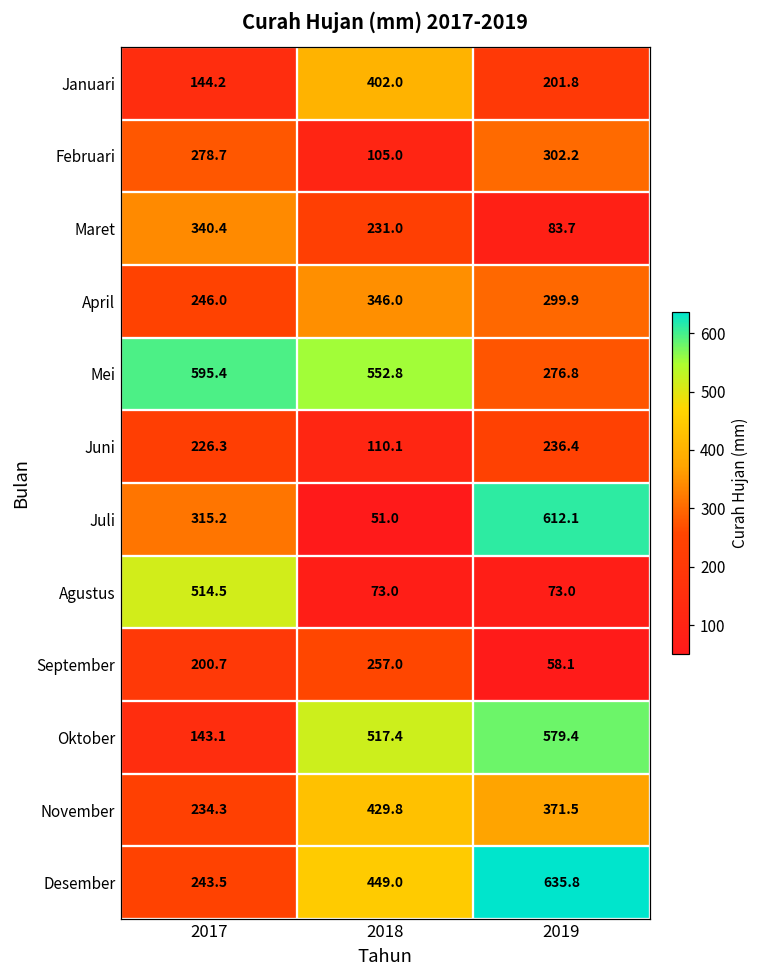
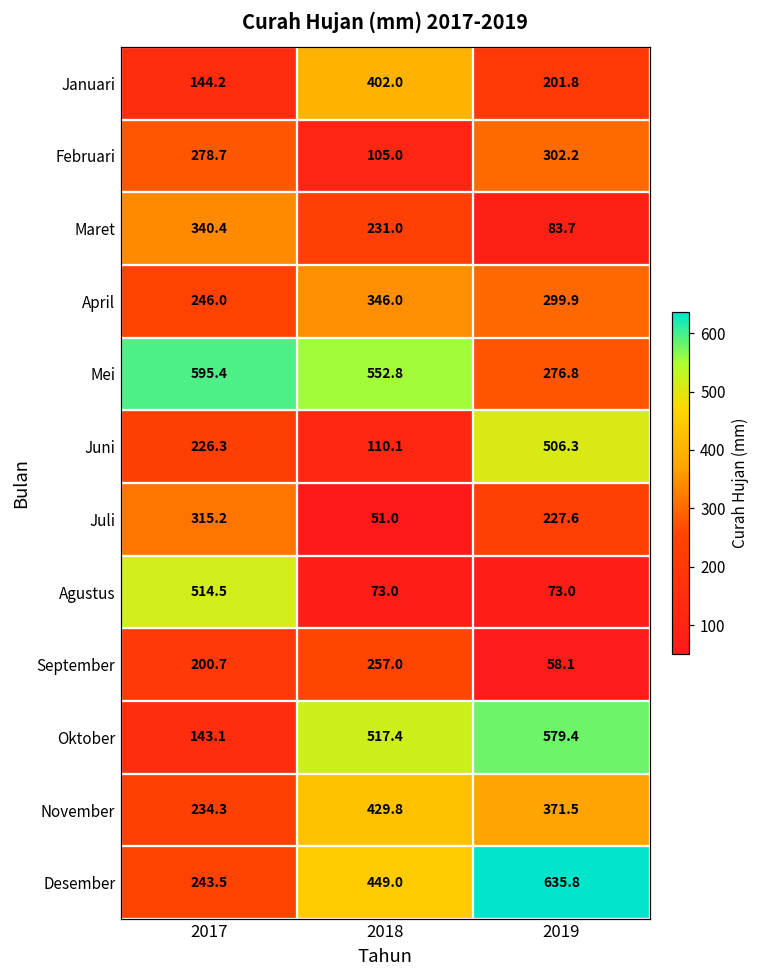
Juni, 2019: 236.4 -> 506.3
Juli, 2019: 612.1 -> 227.6
